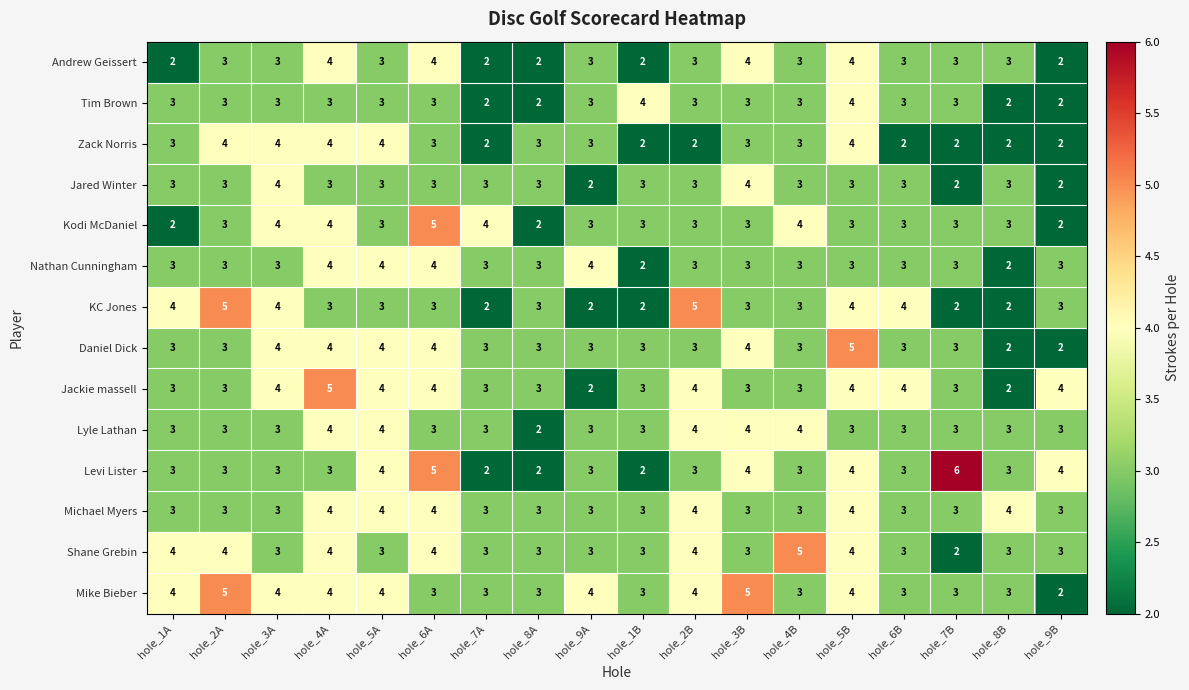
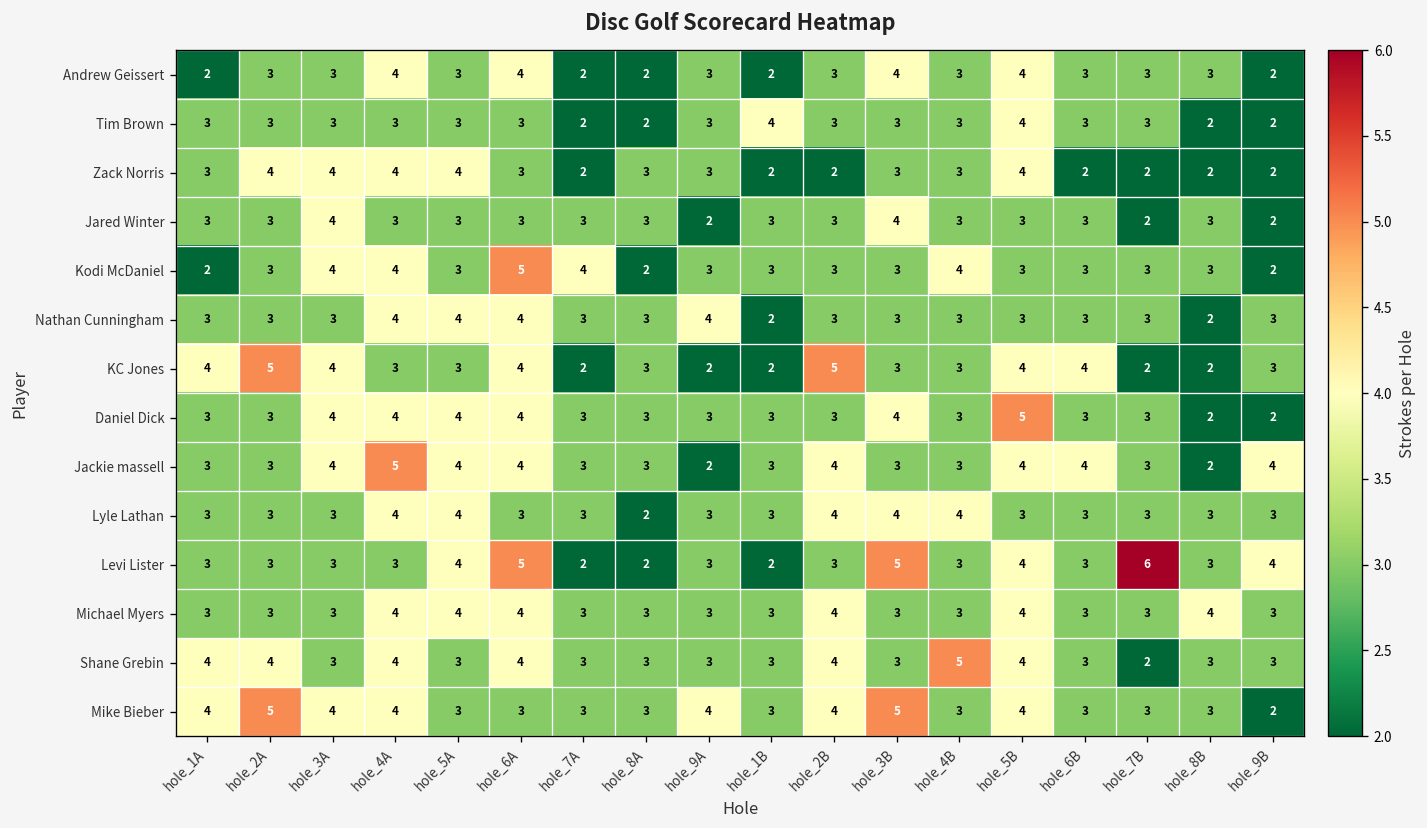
KC Jones, hole_6A: 3 -> 4
Levi Lister, hole_3B: 4 -> 5
Mike Bieber, hole_5A: 4 -> 3
